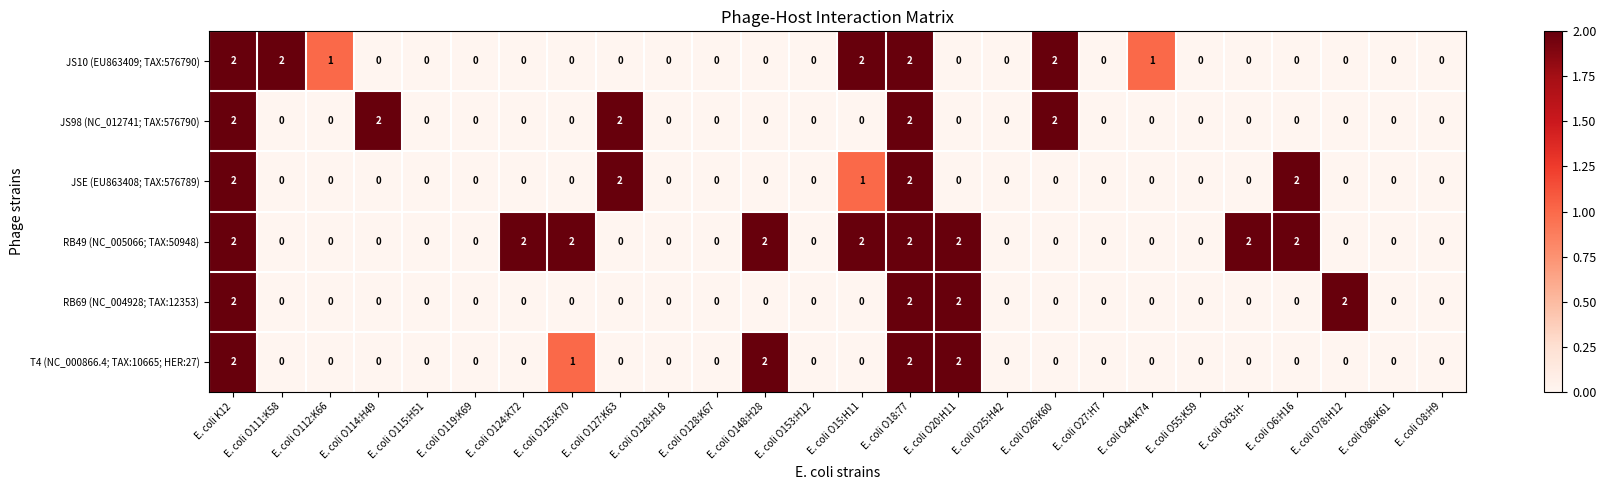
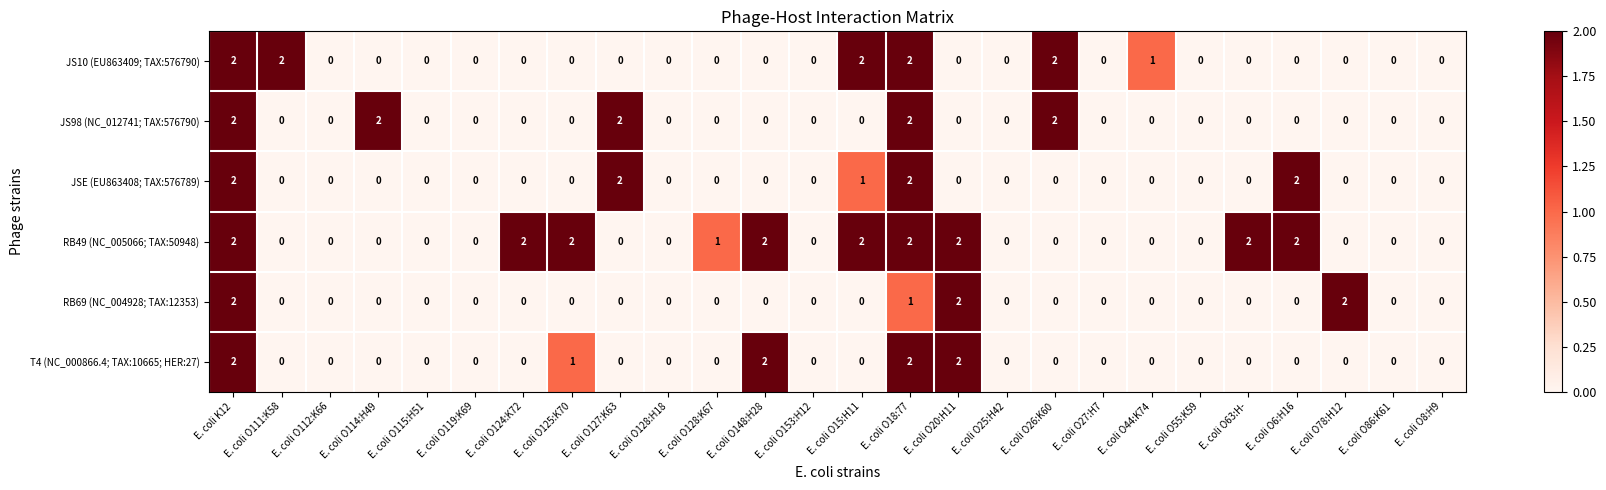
JS10 (EU863409; TAX:576790), E. coli O112:K66: 1 -> 0
RB49 (NC_005066; TAX:50948), E. coli O128:K67: 0 -> 1
RB69 (NC_004928; TAX:12353), E. coli O18:77: 2 -> 1
